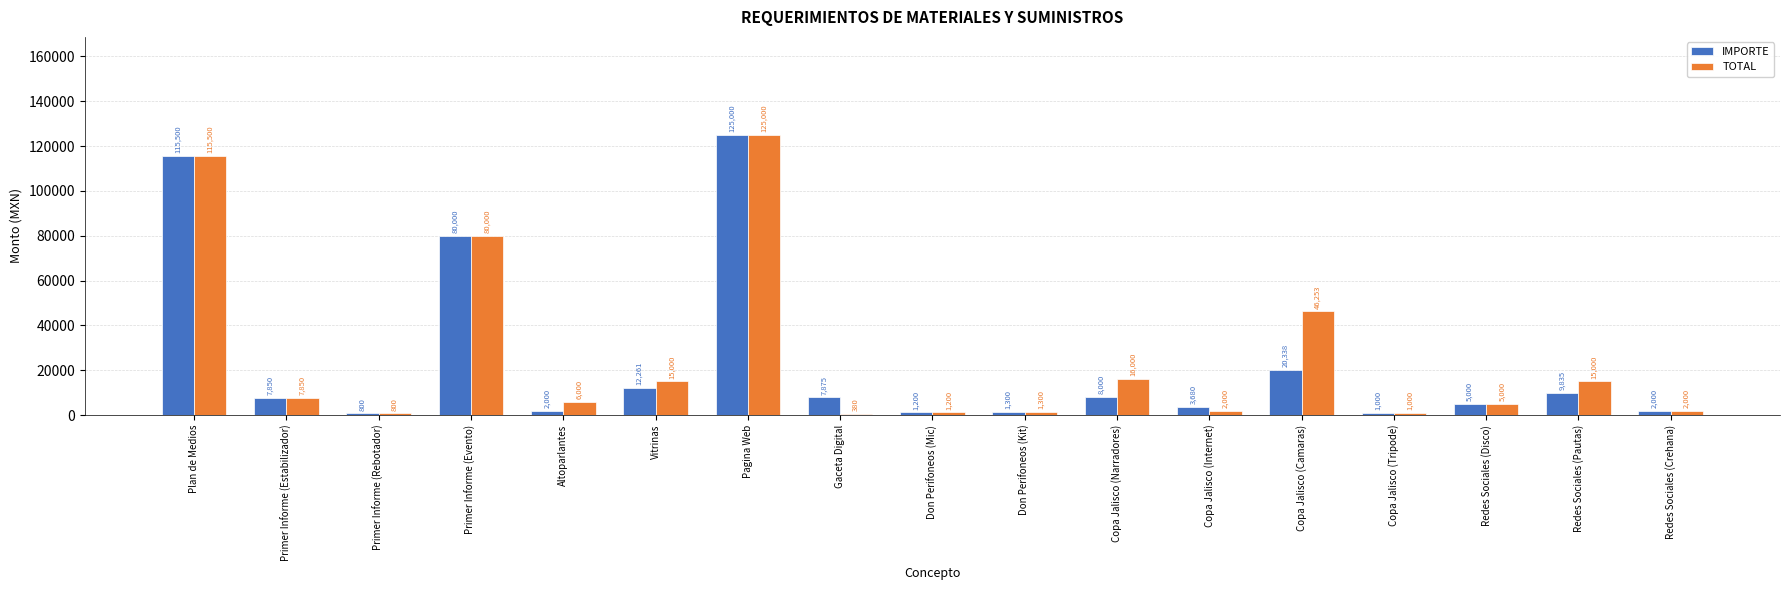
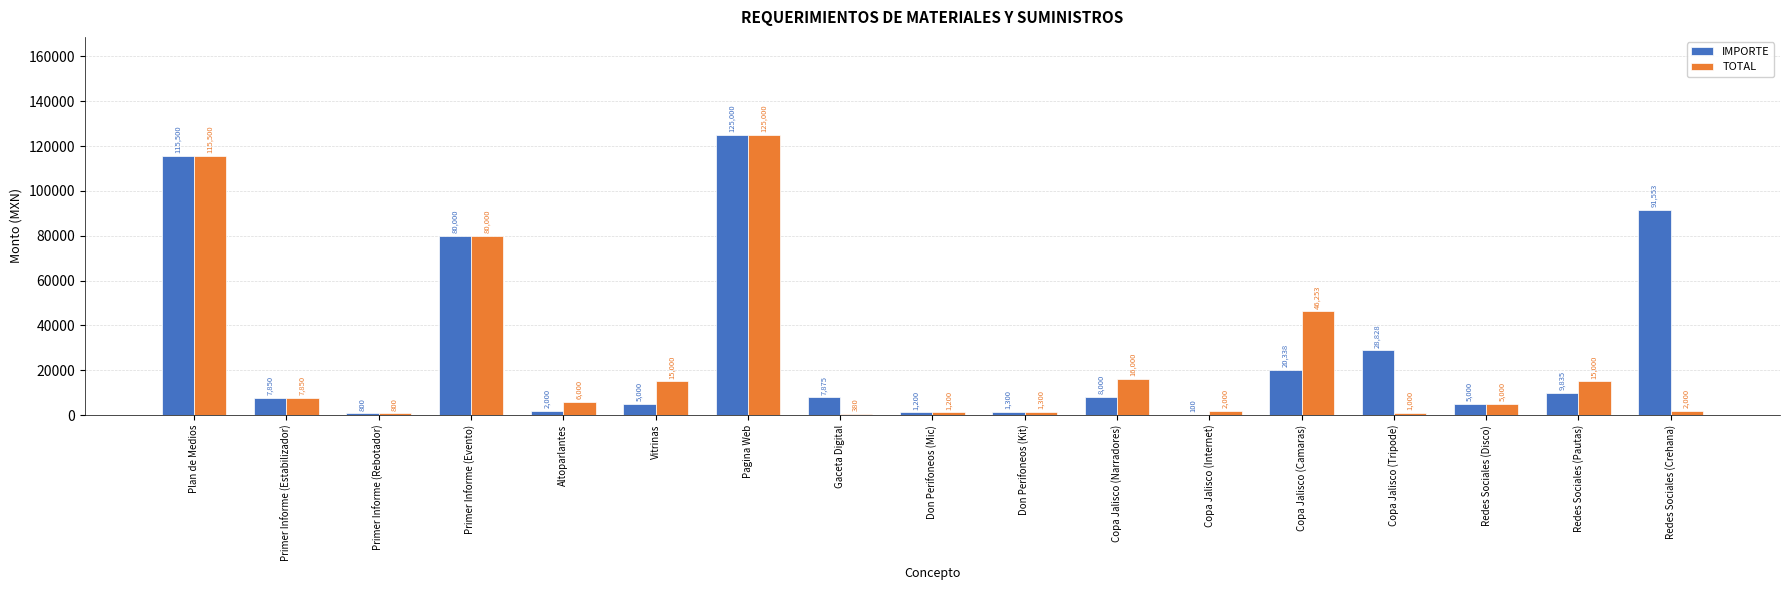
IMPORTE, Vitrinas: 12,261 -> 5,000
IMPORTE, Copa Jalisco (Internet): 3,680 -> 100
IMPORTE, Copa Jalisco (Tripode): 1,000 -> 28,828
IMPORTE, Redes Sociales (Crehana): 2,000 -> 91,553
